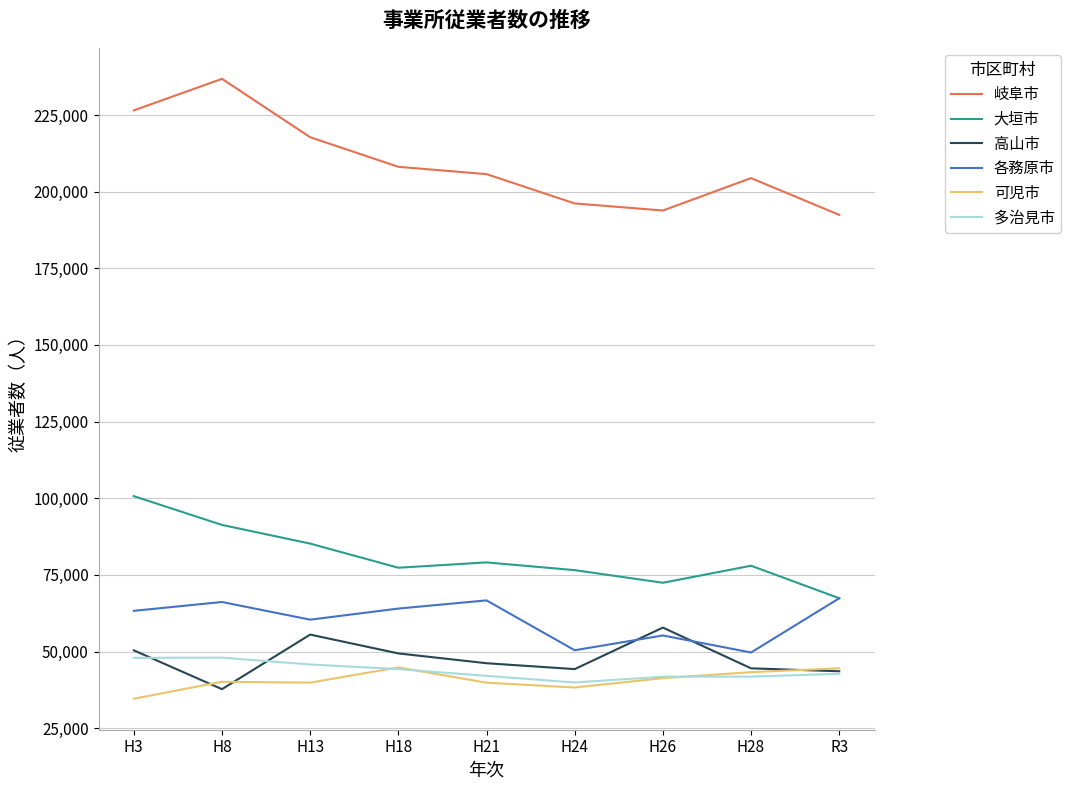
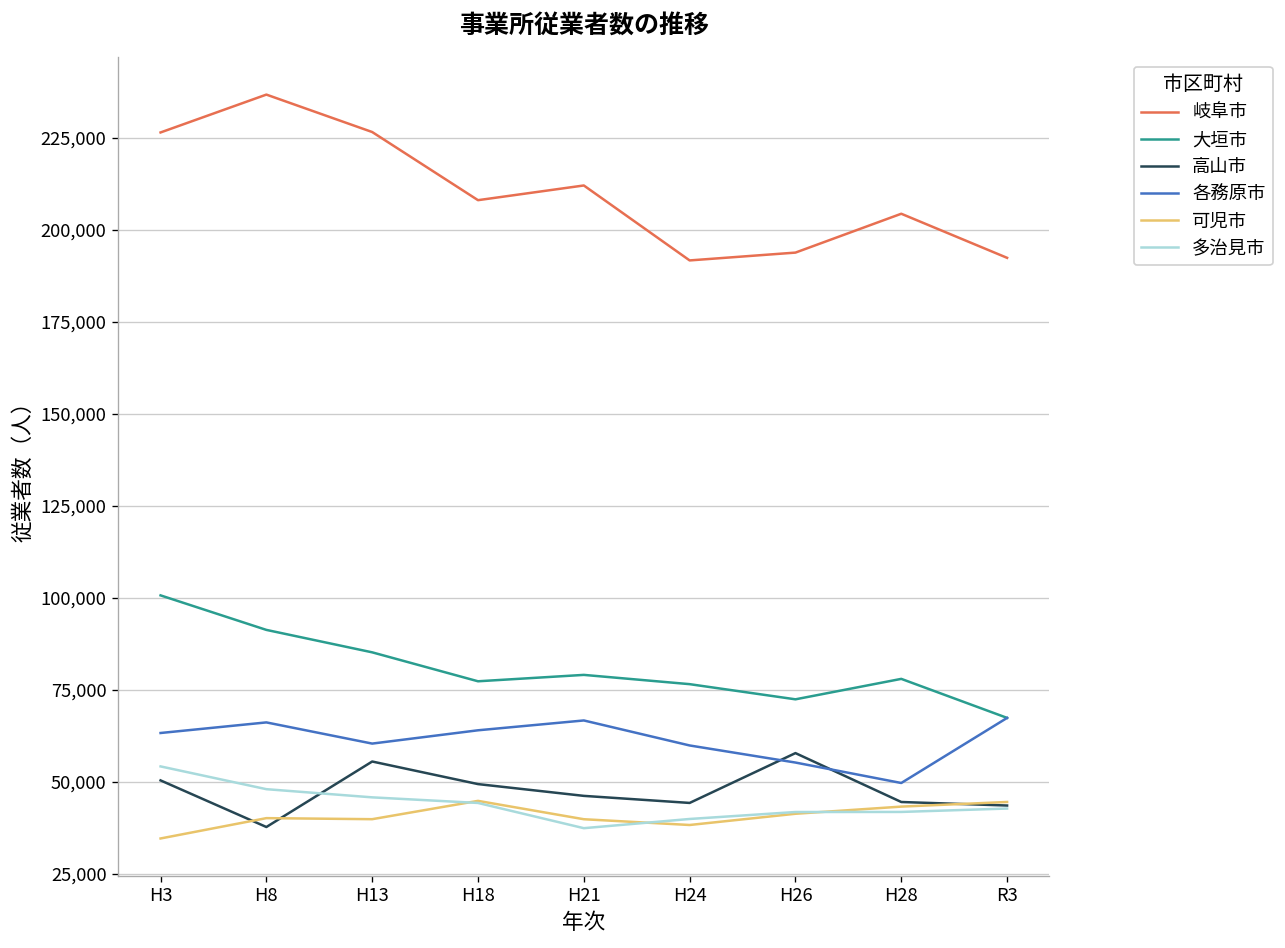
多治見市, H3: 48,000 -> 54,000
岐阜市, H13: 218,000 -> 227,000
岐阜市, H21: 206,000 -> 212,000
多治見市, H21: 42,000 -> 37,000
岐阜市, H24: 196,000 -> 192,000
各務原市, H24: 50,000 -> 60,000
